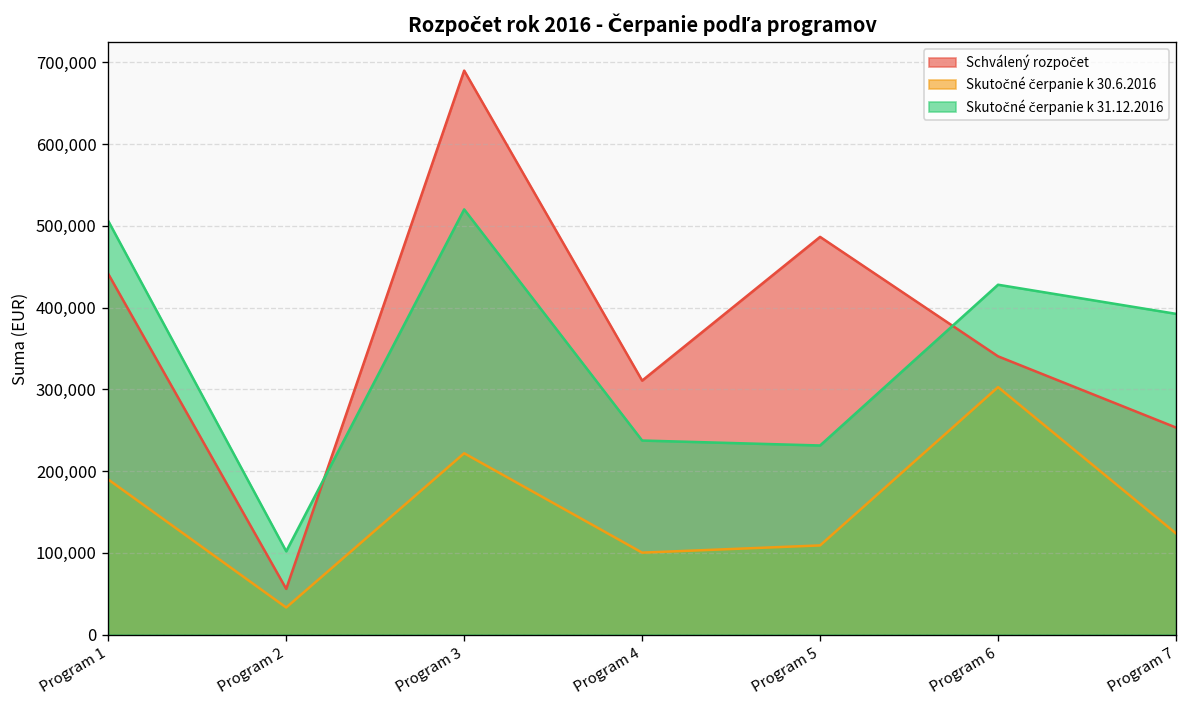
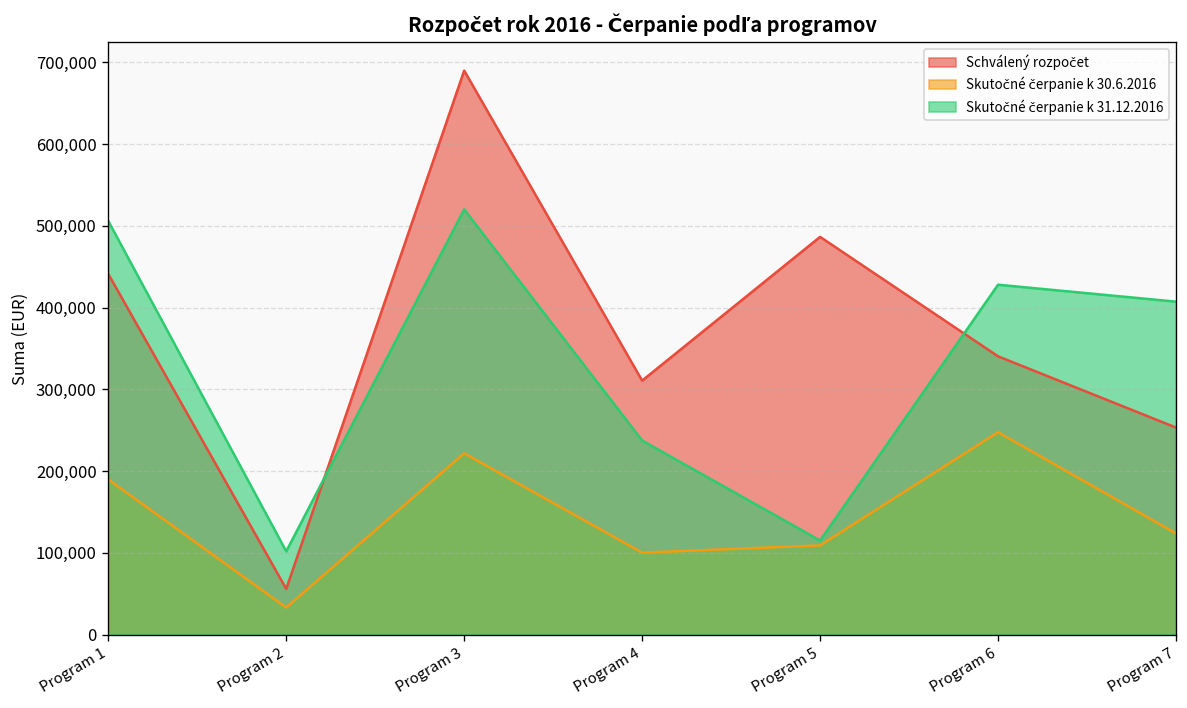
Skutočné čerpanie k 31.12.2016, Program 5: 230,000 -> 120,000
Skutočné čerpanie k 30.6.2016, Program 6: 300,000 -> 250,000
Skutočné čerpanie k 31.12.2016, Program 7: 390,000 -> 410,000
